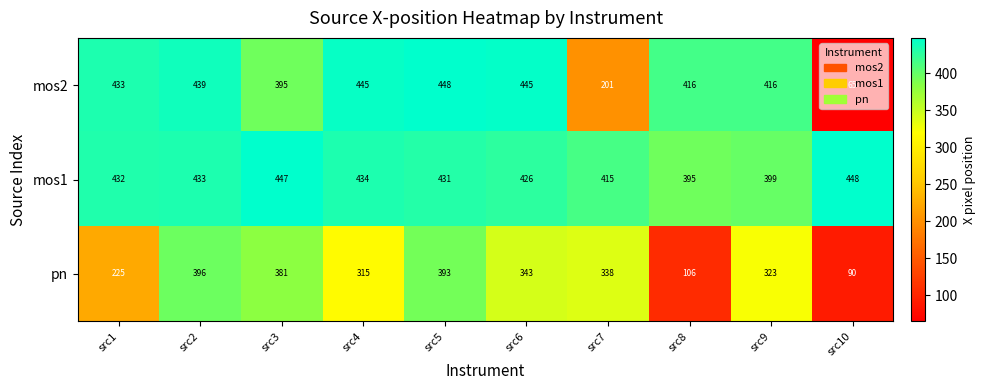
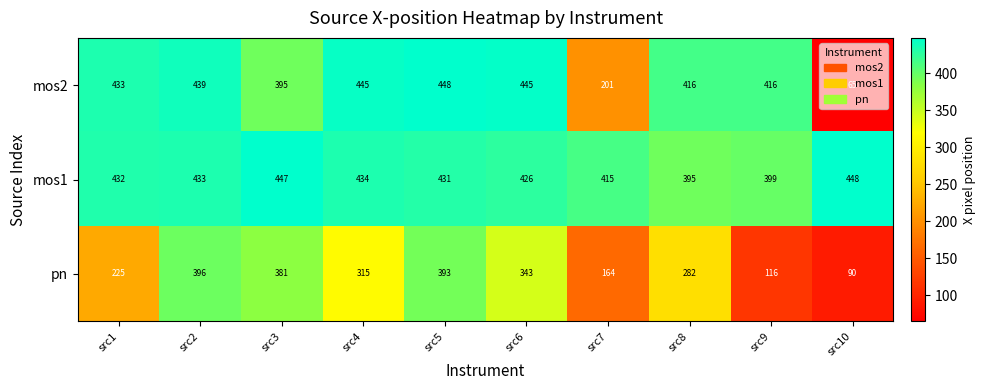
pn, src7: 338 -> 164
pn, src8: 106 -> 282
pn, src9: 323 -> 116
